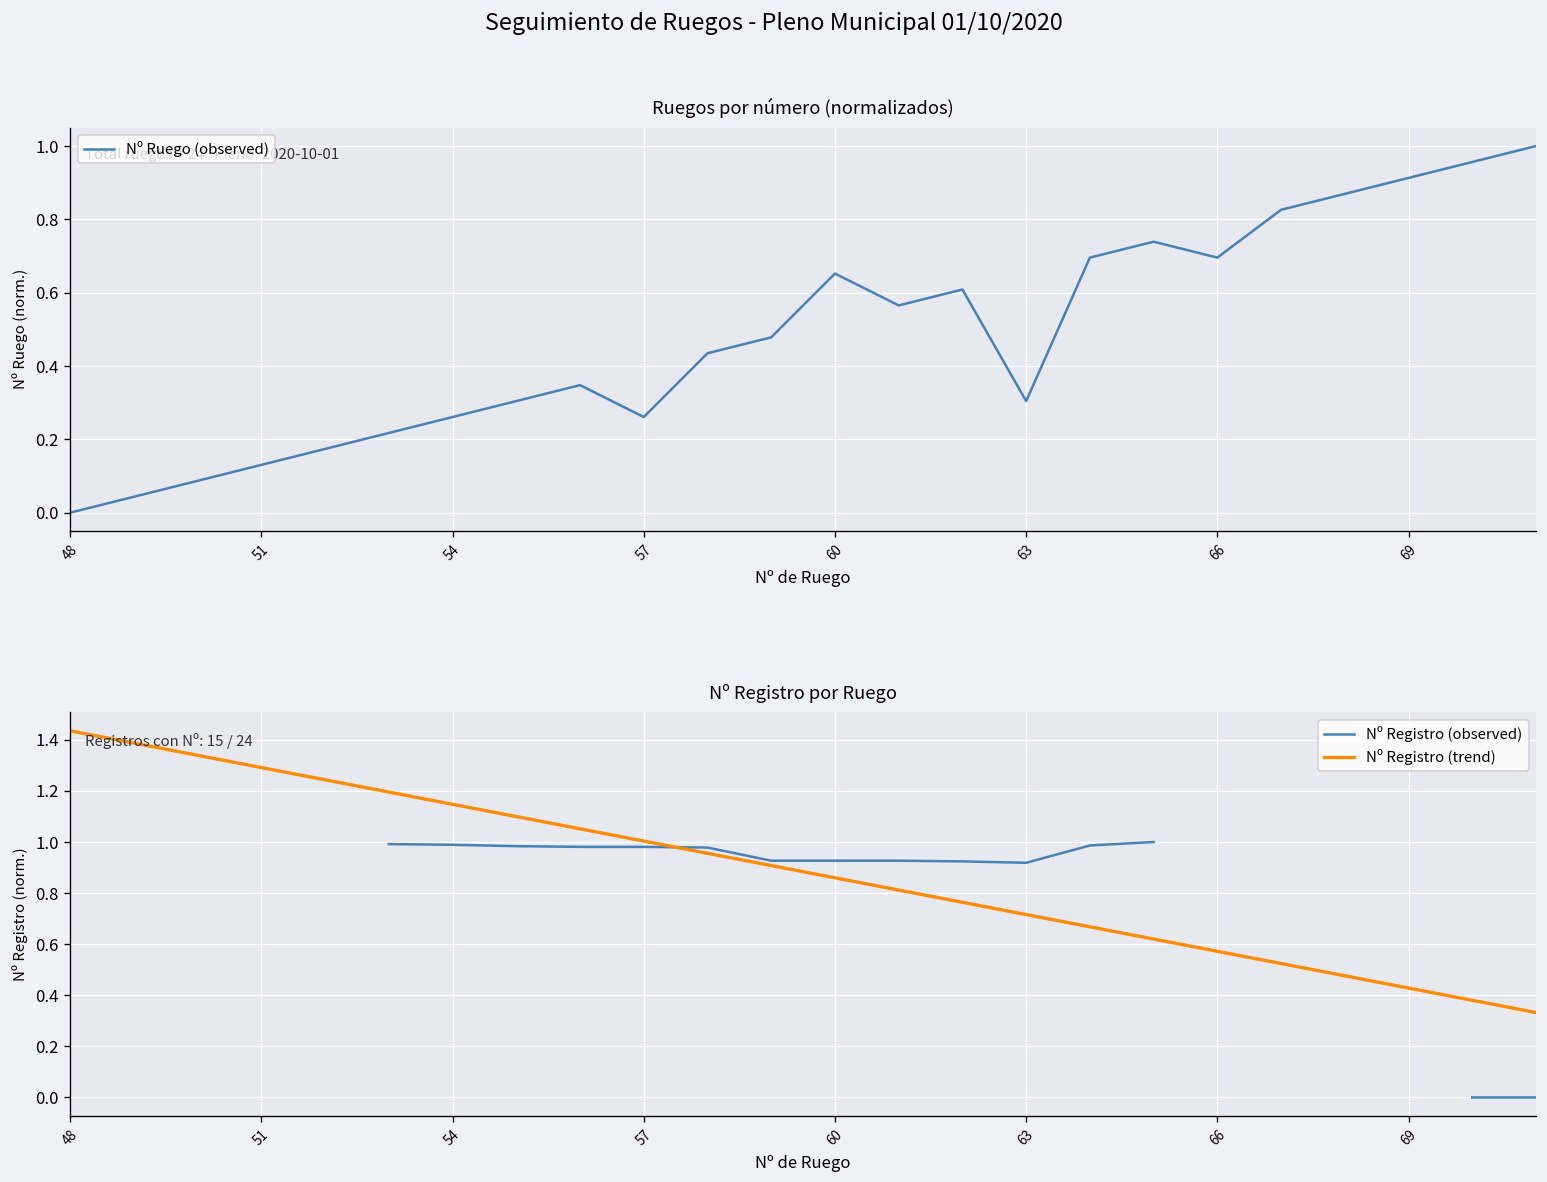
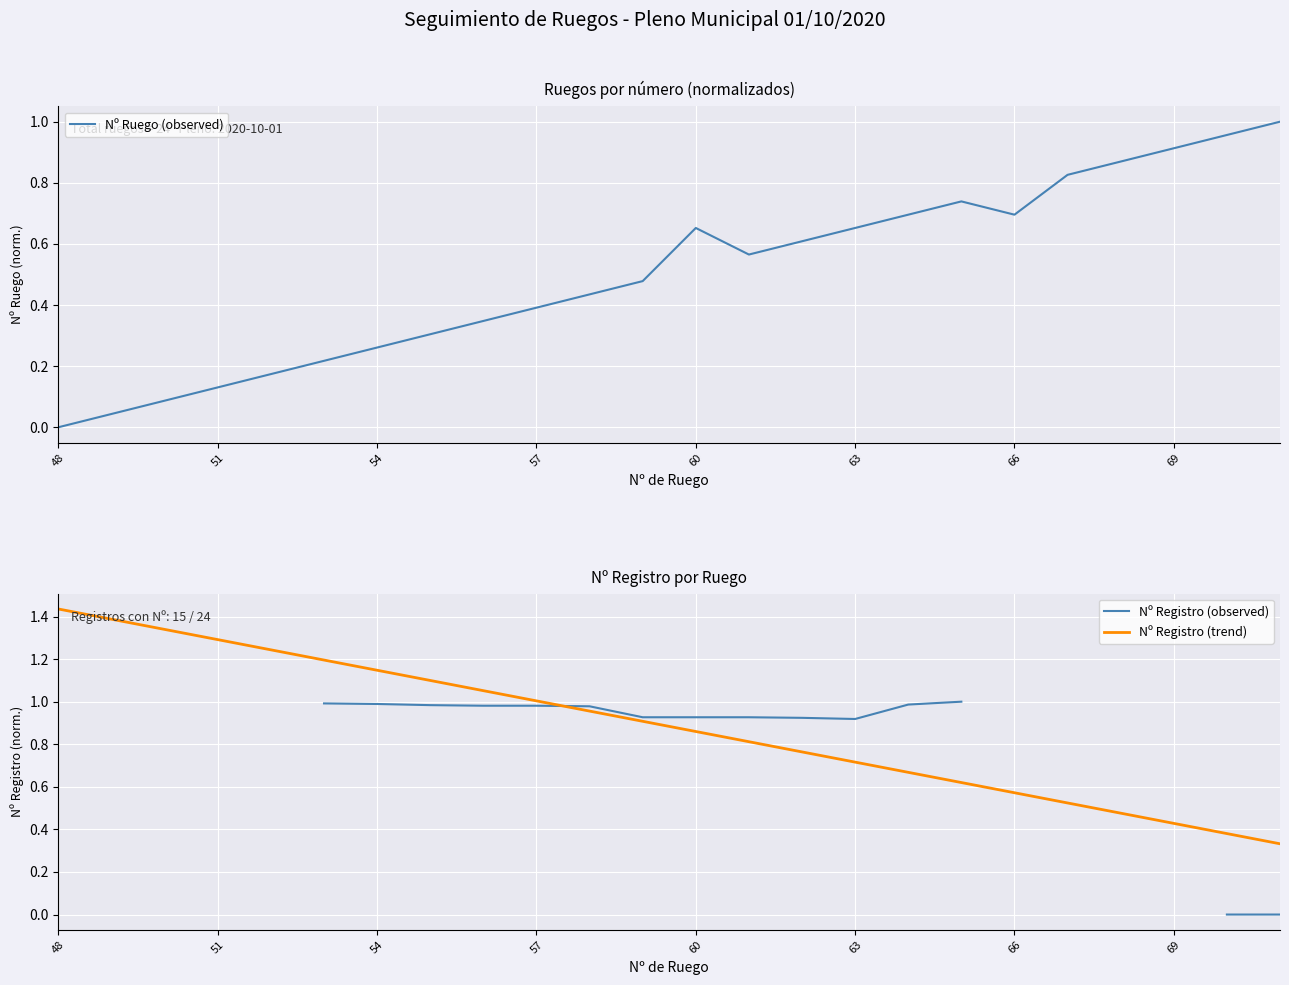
Ruegos por número (normalizados), 57: 0.26 -> 0.39
Ruegos por número (normalizados), 63: 0.30 -> 0.65
